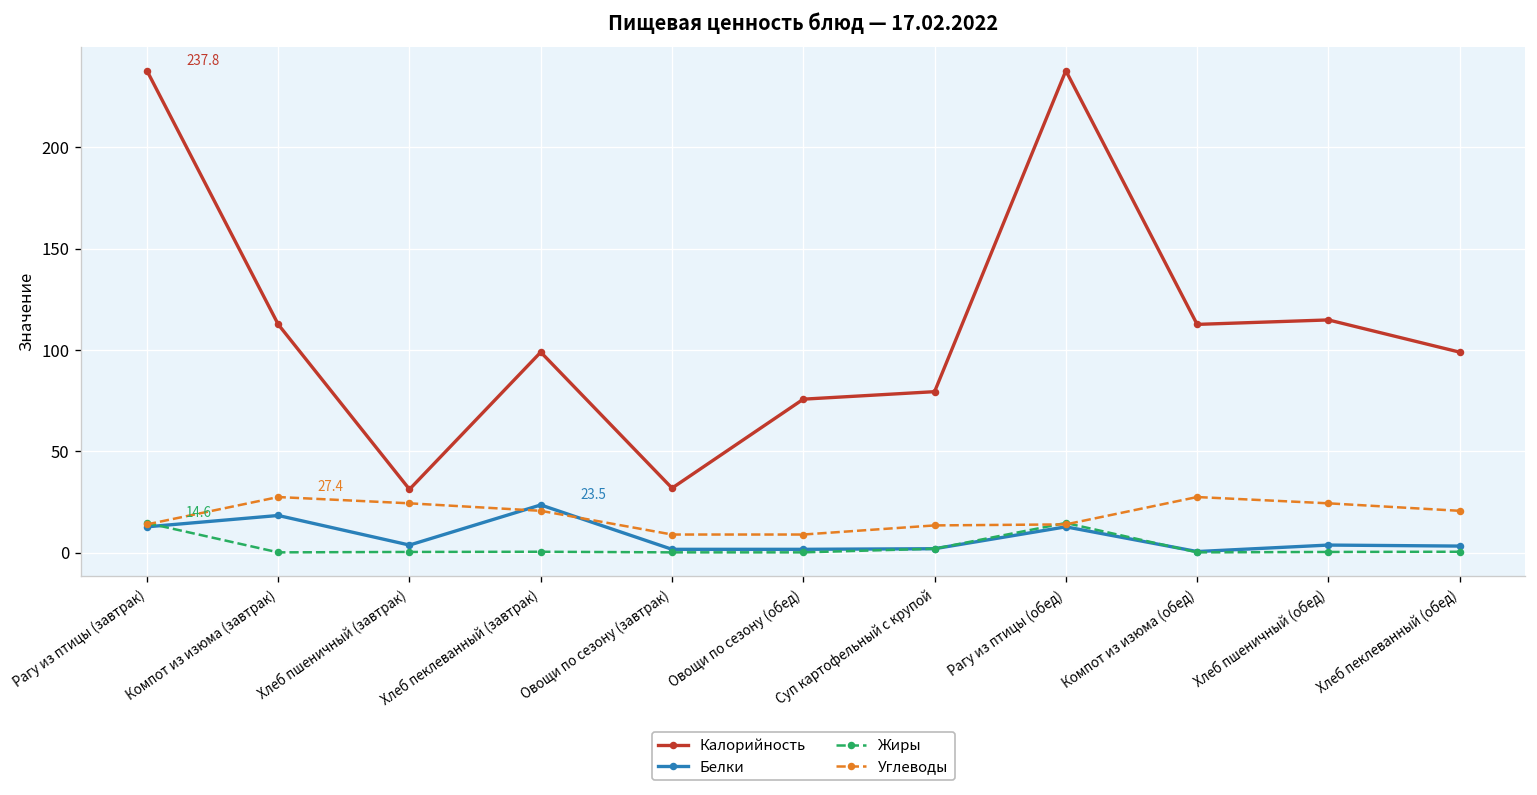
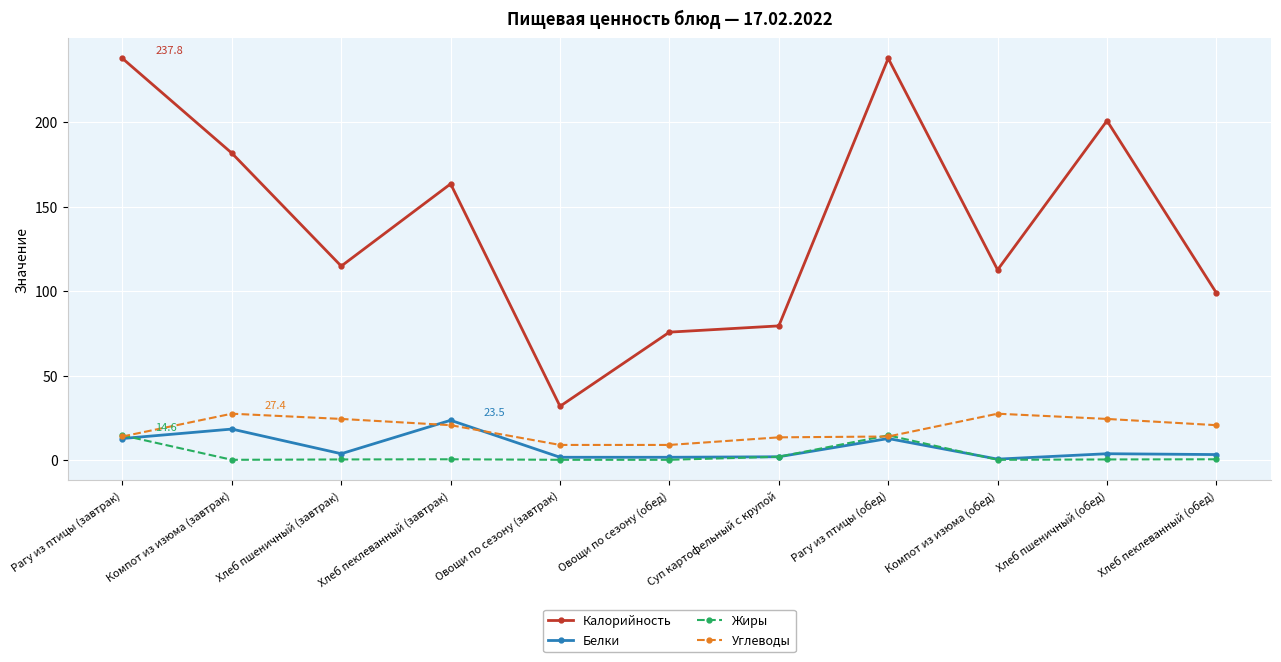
Калорийность, Компот из изюма (завтрак): 113 -> 182
Калорийность, Хлеб пшеничный (завтрак): 31 -> 115
Калорийность, Хлеб пеклеванный (завтрак): 99 -> 164
Калорийность, Хлеб пшеничный (обед): 115 -> 201
